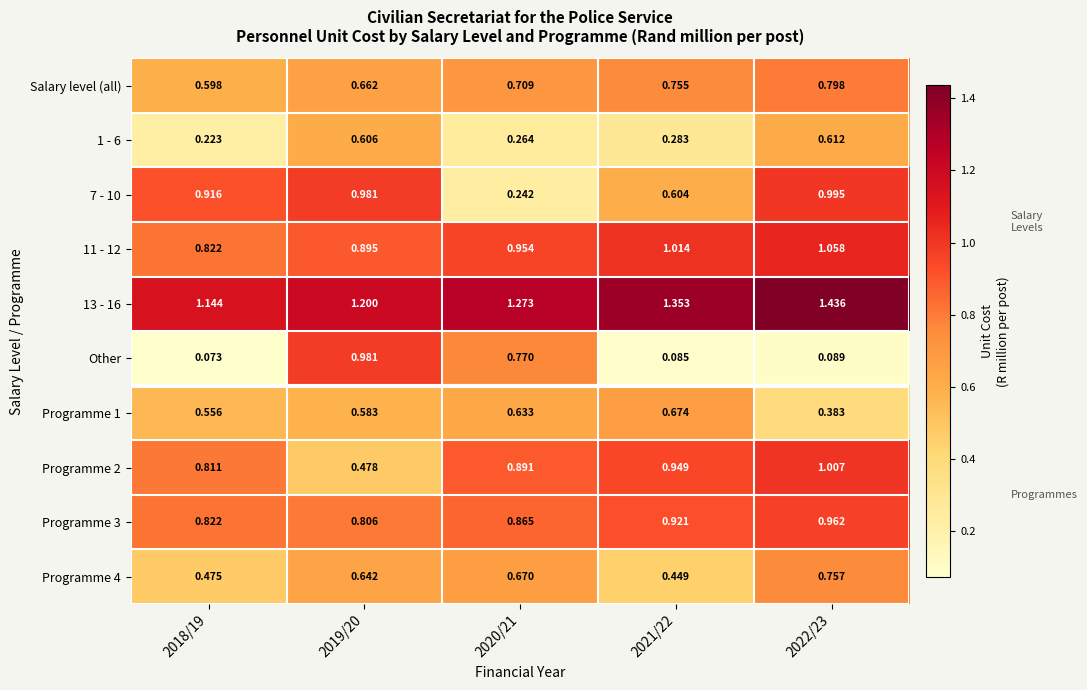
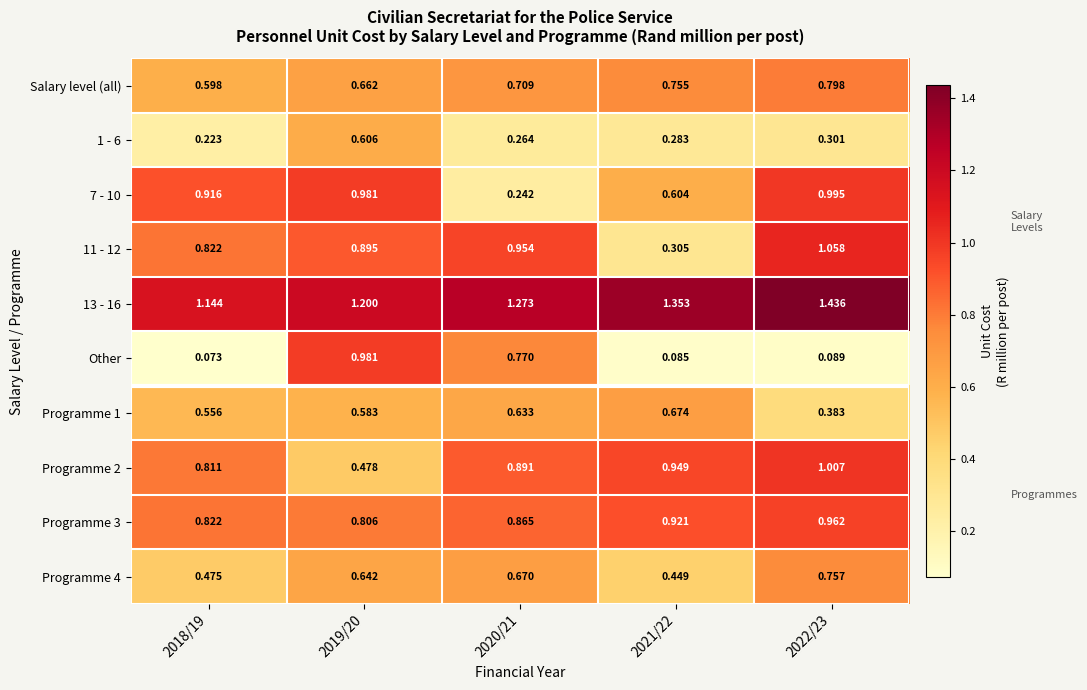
1 - 6, 2022/23: 0.612 -> 0.301
11 - 12, 2021/22: 1.014 -> 0.305
